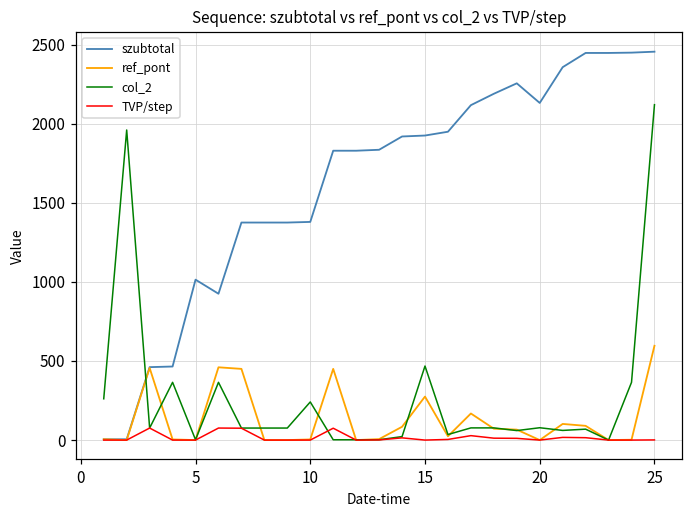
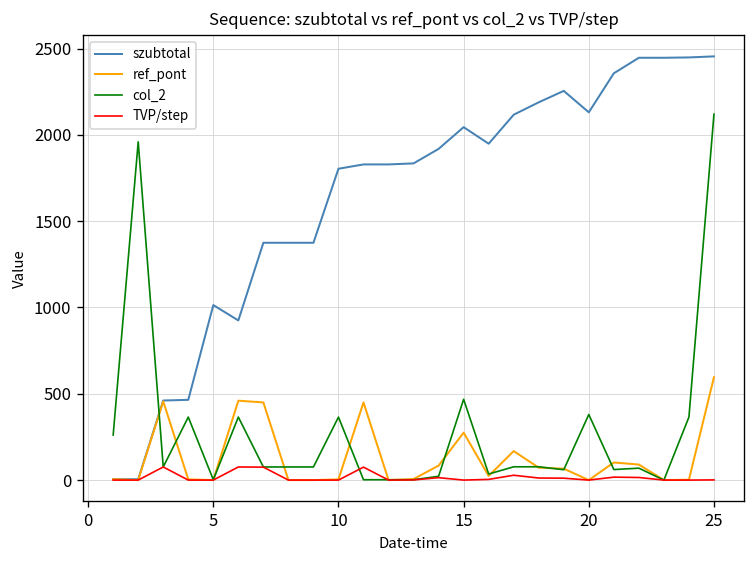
szubtotal, 10: 1380 -> 1800
col_2, 10: 240 -> 370
szubtotal, 15: 1930 -> 2050
col_2, 20: 80 -> 380
